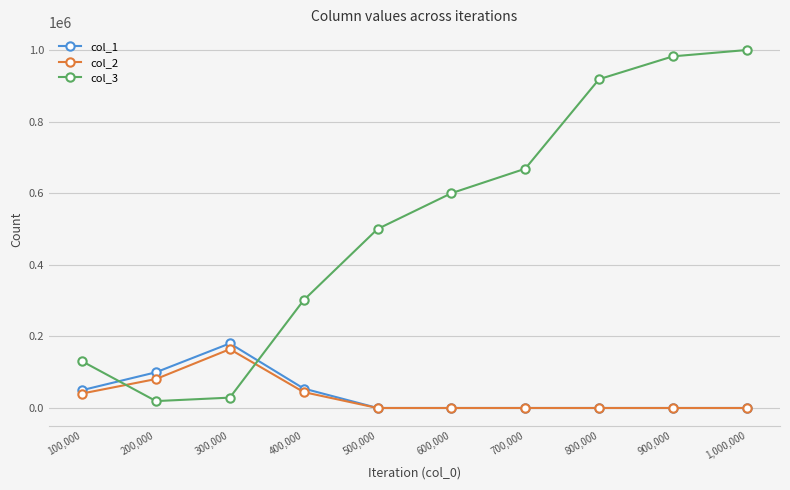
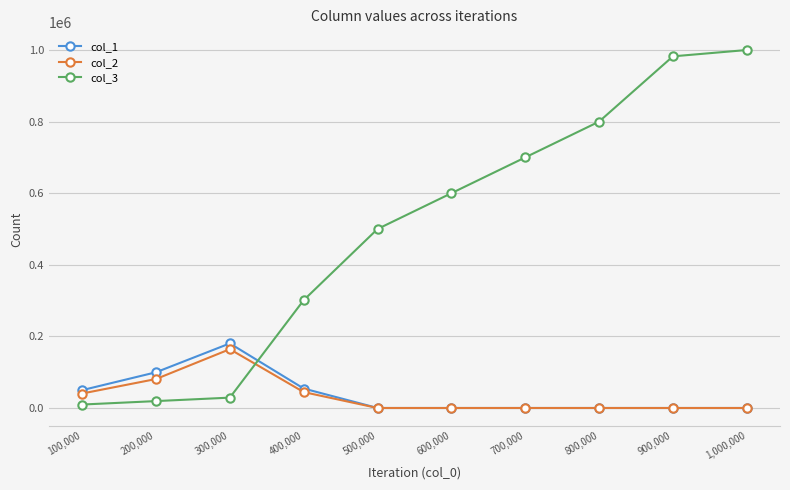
col_3, 100,000: 130000 -> 10000
col_3, 700,000: 670000 -> 700000
col_3, 800,000: 920000 -> 800000
